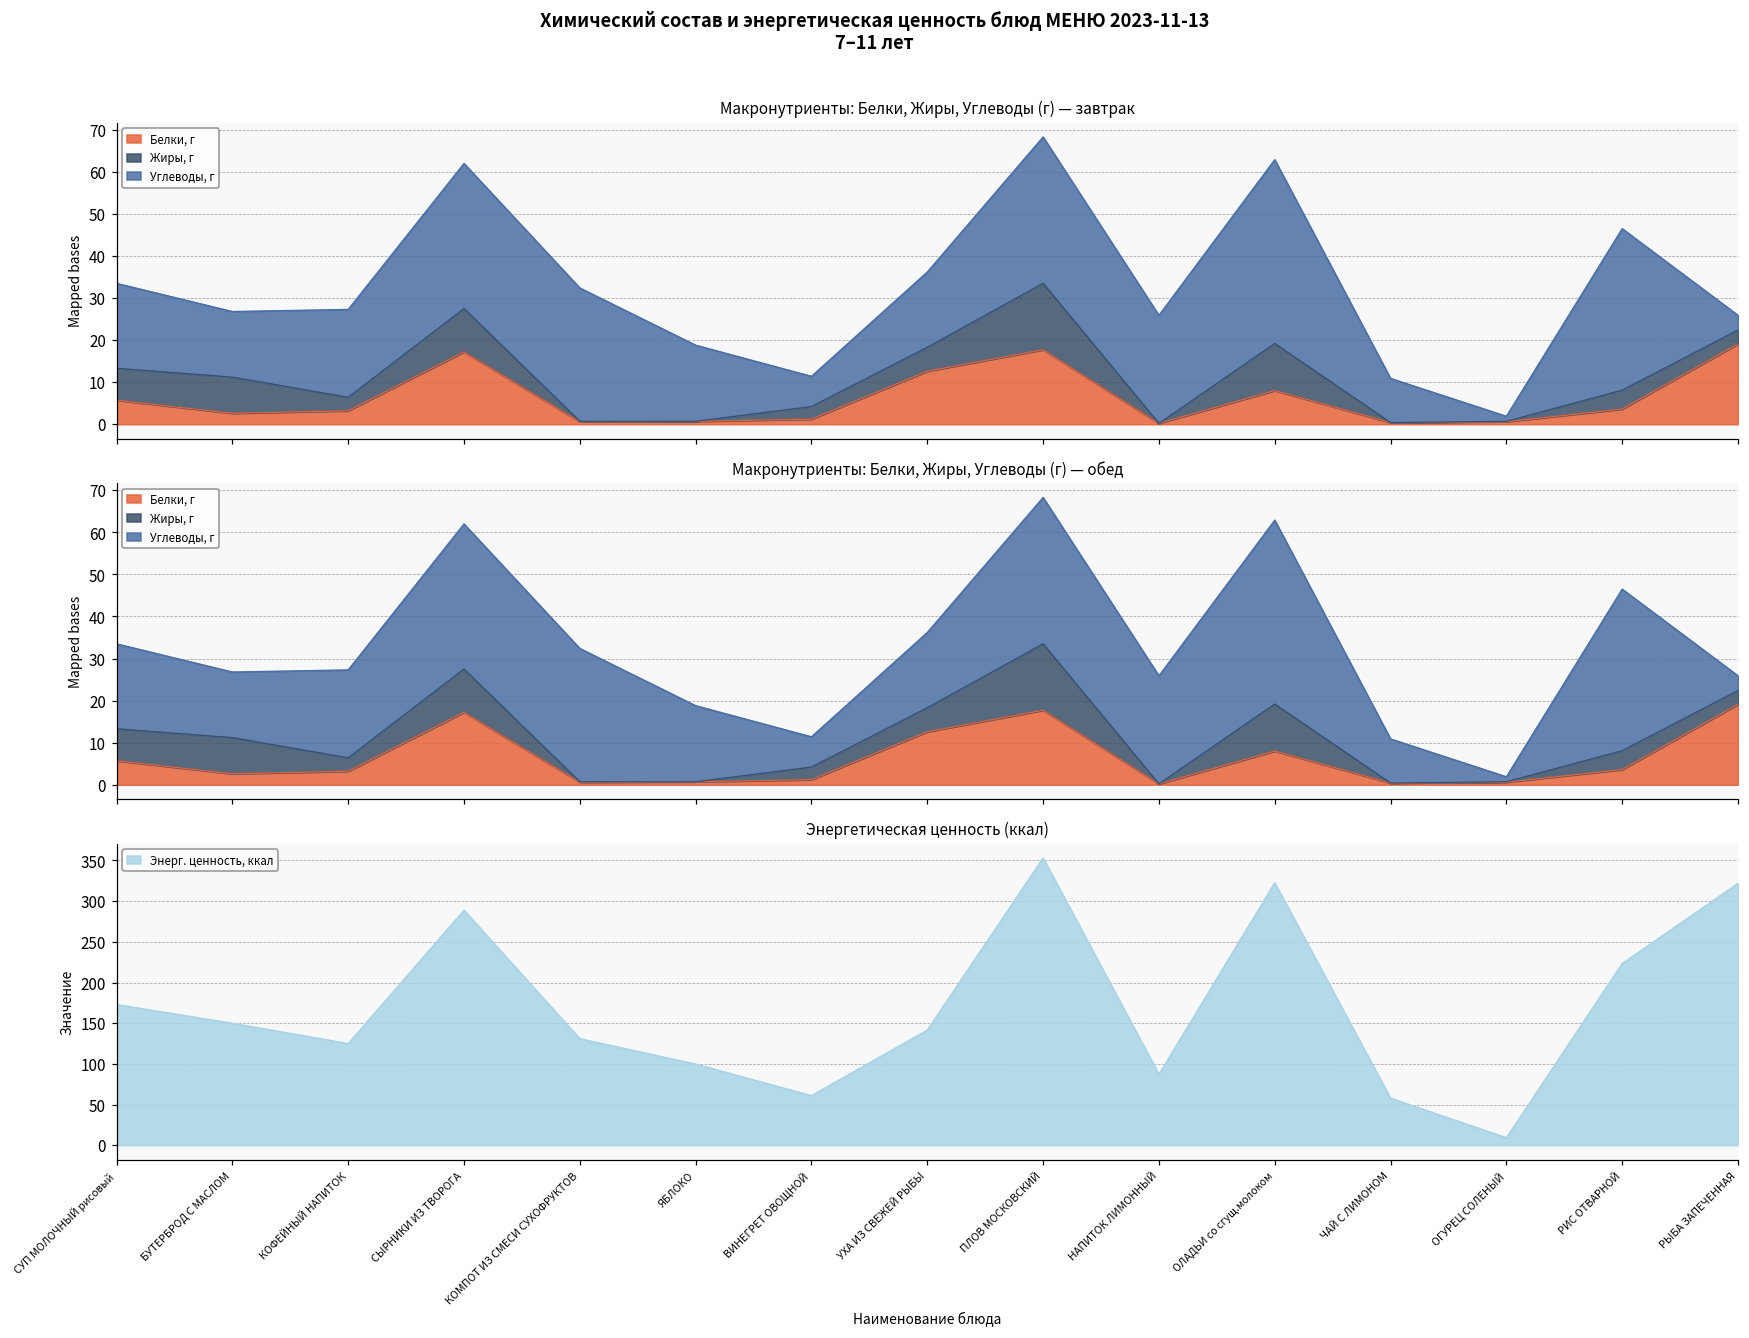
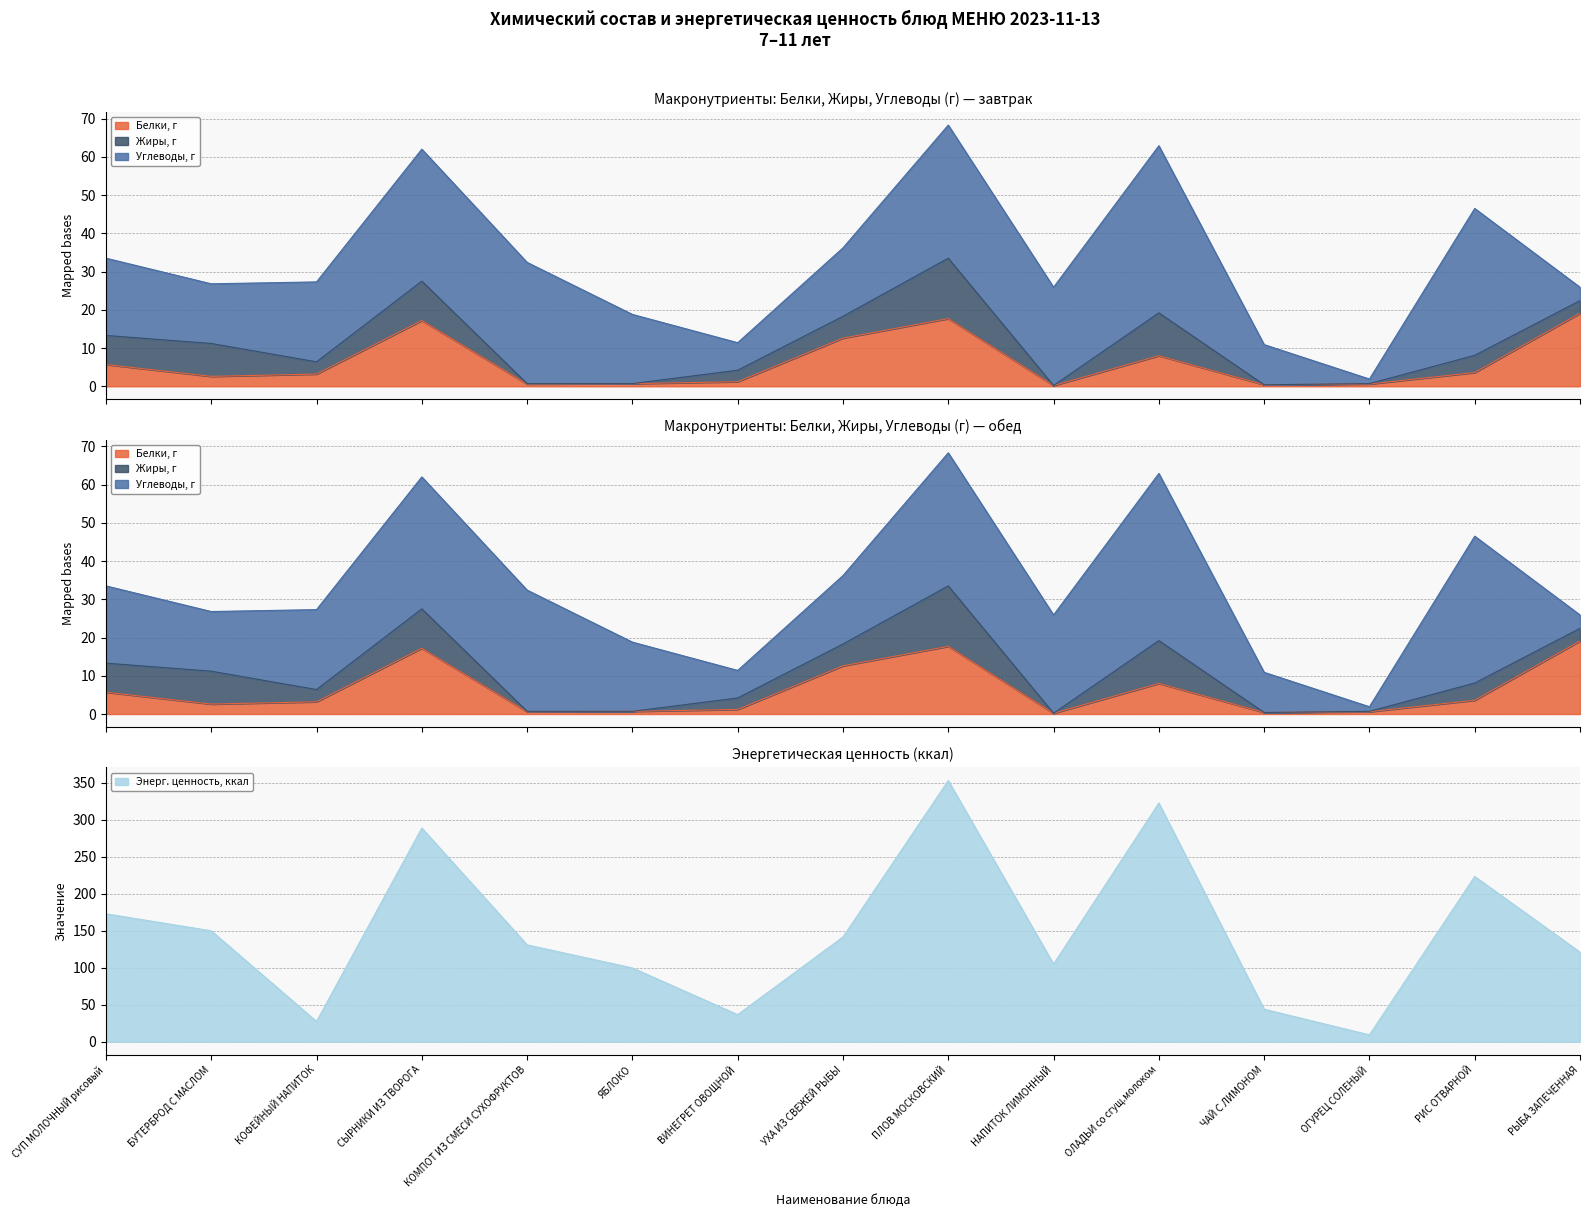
Энергетическая ценность (ккал), КОФЕЙНЫЙ НАПИТОК: 130 -> 30
Энергетическая ценность (ккал), ВИНЕГРЕТ ОВОЩНОЙ: 60 -> 40
Энергетическая ценность (ккал), НАПИТОК ЛИМОННЫЙ: 90 -> 110
Энергетическая ценность (ккал), ЧАЙ С ЛИМОНОМ: 60 -> 40
Энергетическая ценность (ккал), РЫБА ЗАПЕЧЕННАЯ: 320 -> 120
